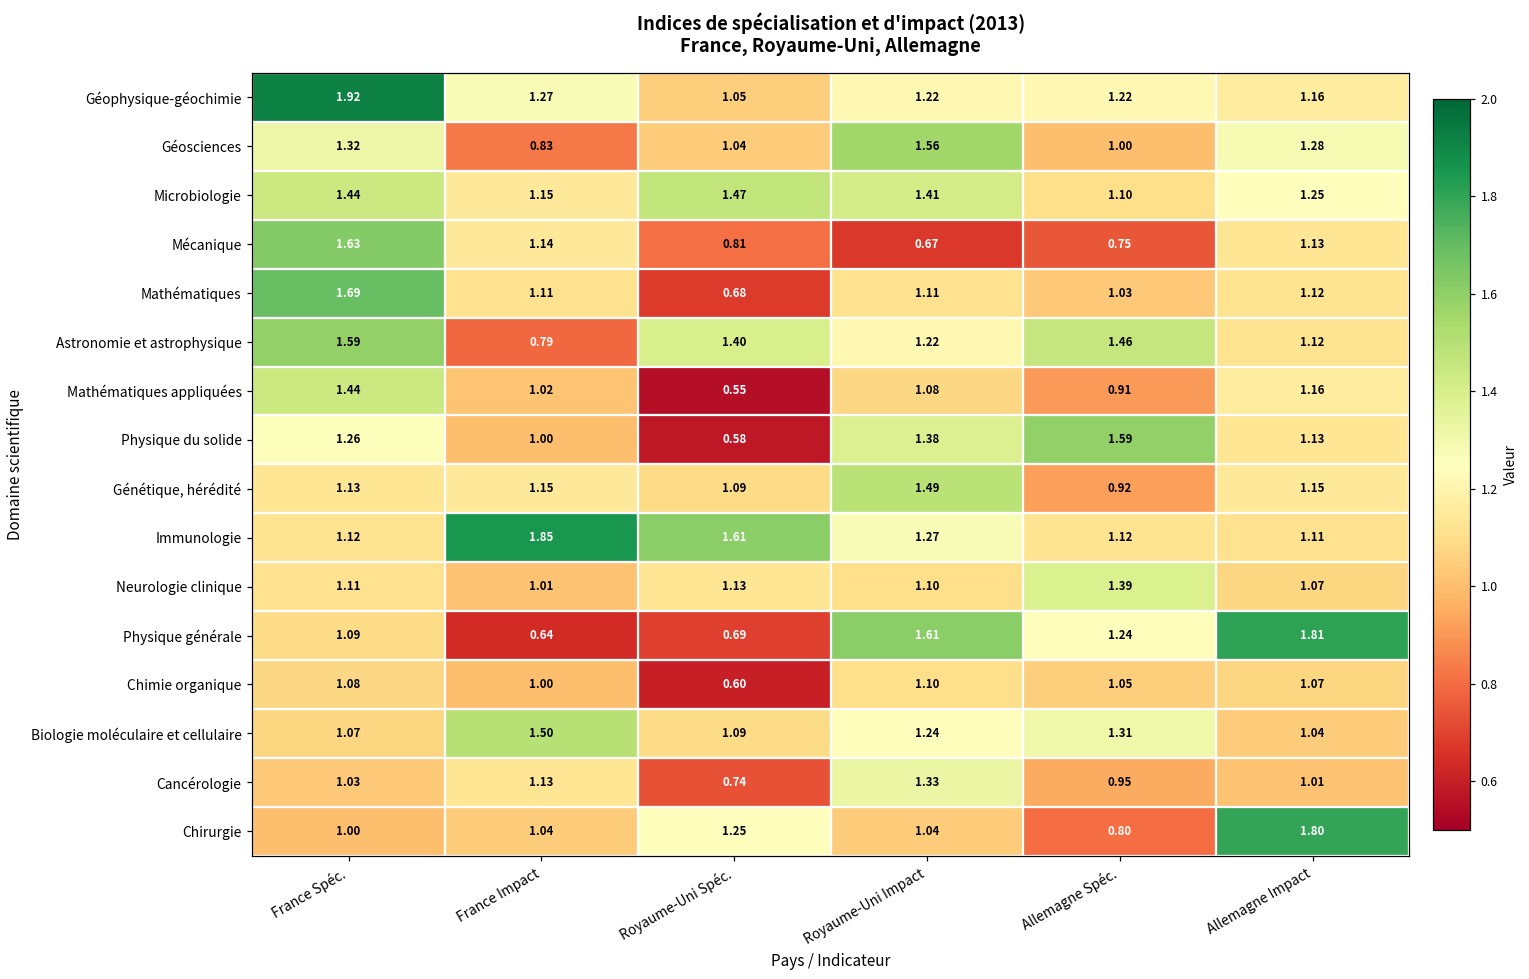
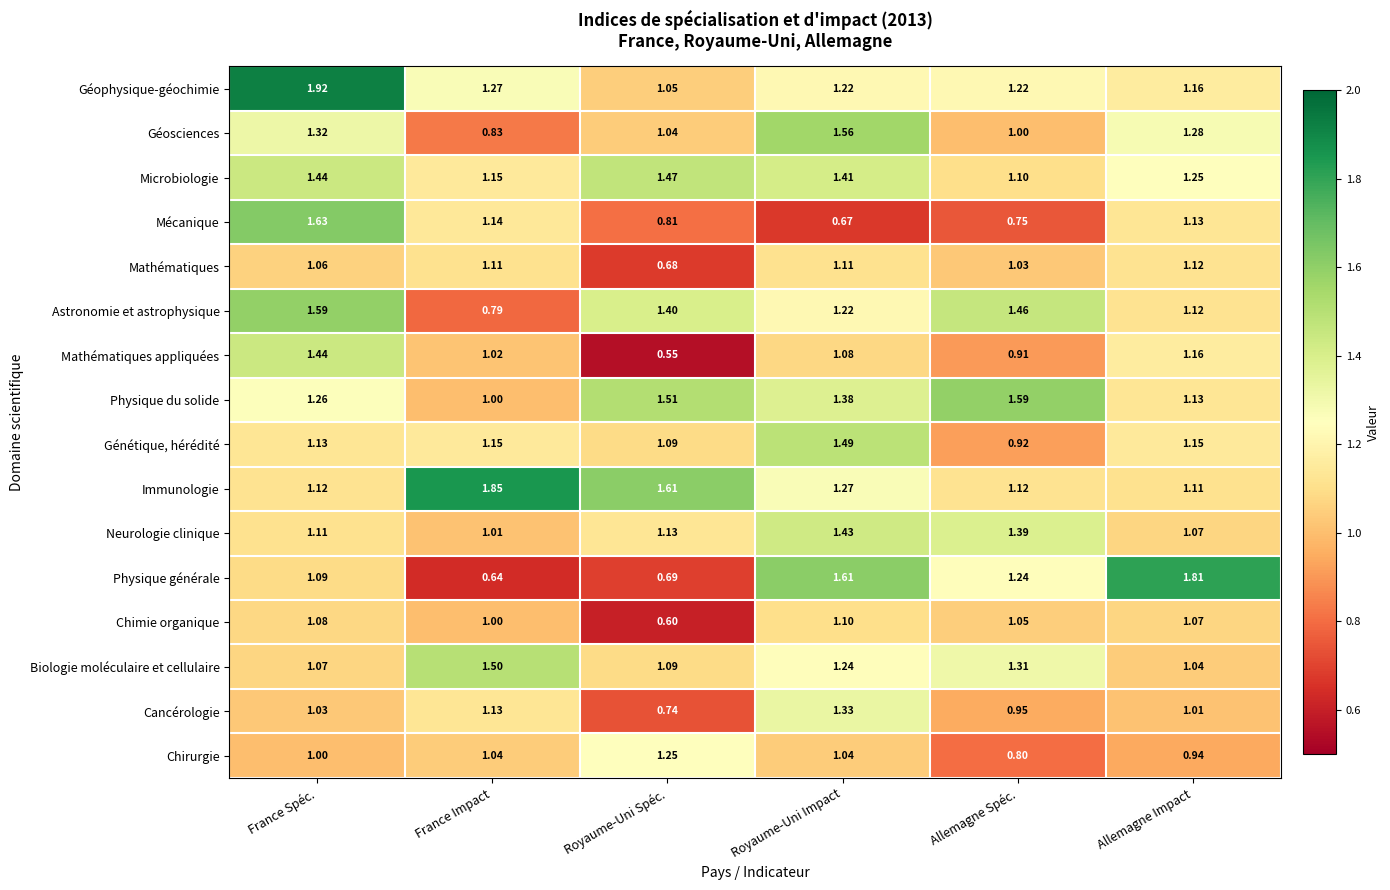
Mathématiques, France Spéc.: 1.69 -> 1.06
Physique du solide, Royaume-Uni Spéc.: 0.58 -> 1.51
Neurologie clinique, Royaume-Uni Impact: 1.10 -> 1.43
Chirurgie, Allemagne Impact: 1.80 -> 0.94
